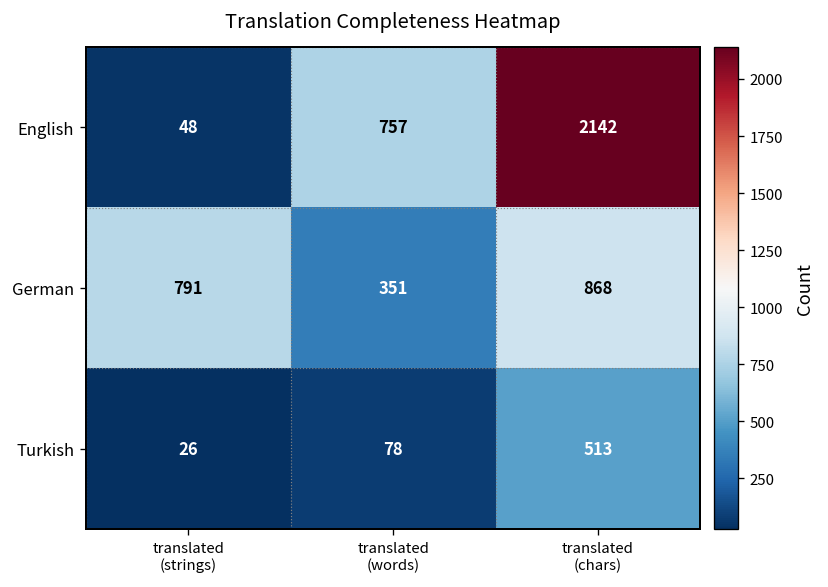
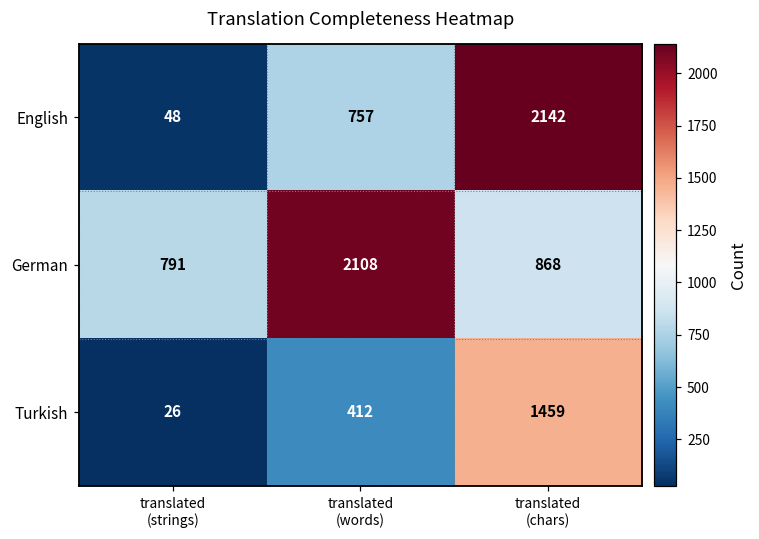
German, translated (words): 351 -> 2108
Turkish, translated (words): 78 -> 412
Turkish, translated (chars): 513 -> 1459
